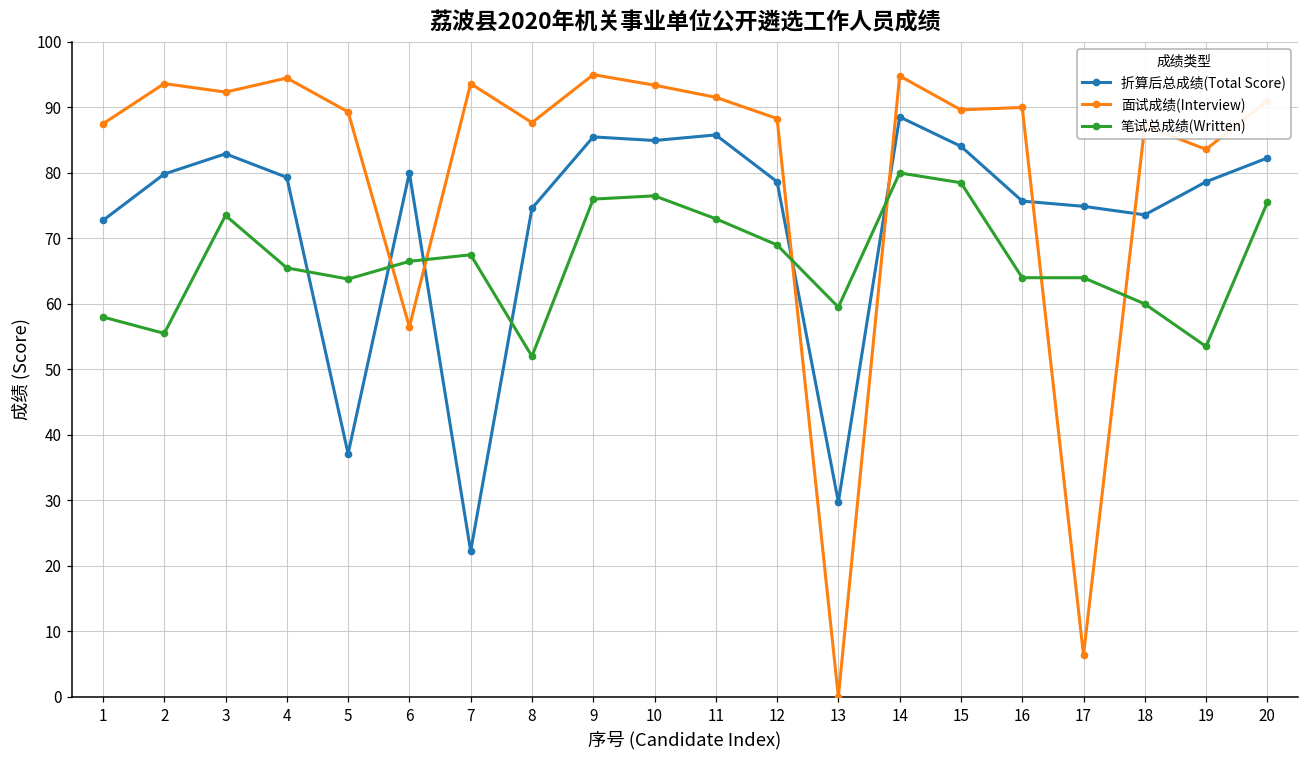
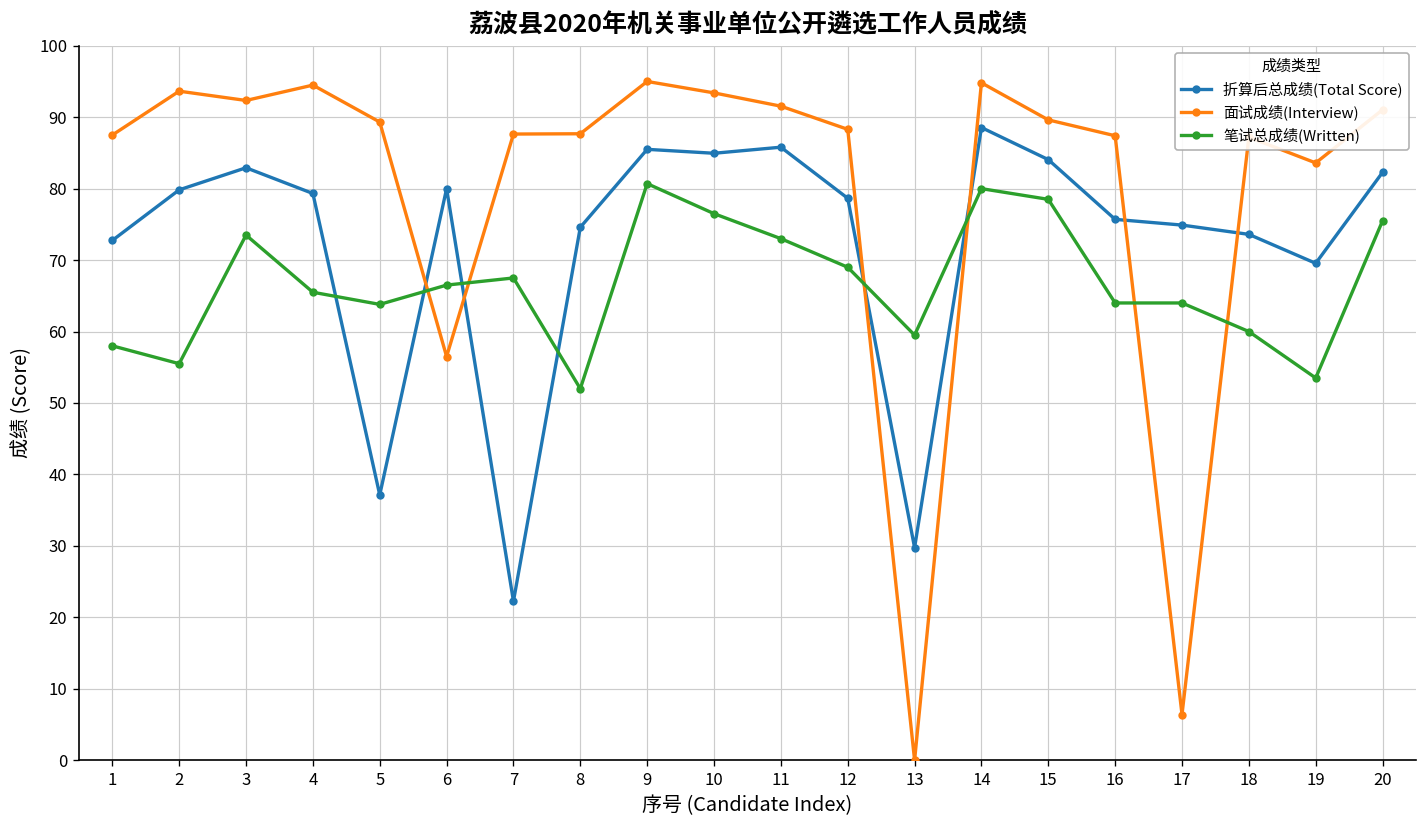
面试成绩(Interview), 7: 94 -> 88
笔试总成绩(Written), 9: 76 -> 81
面试成绩(Interview), 16: 90 -> 87
折算后总成绩(Total Score), 19: 79 -> 70
